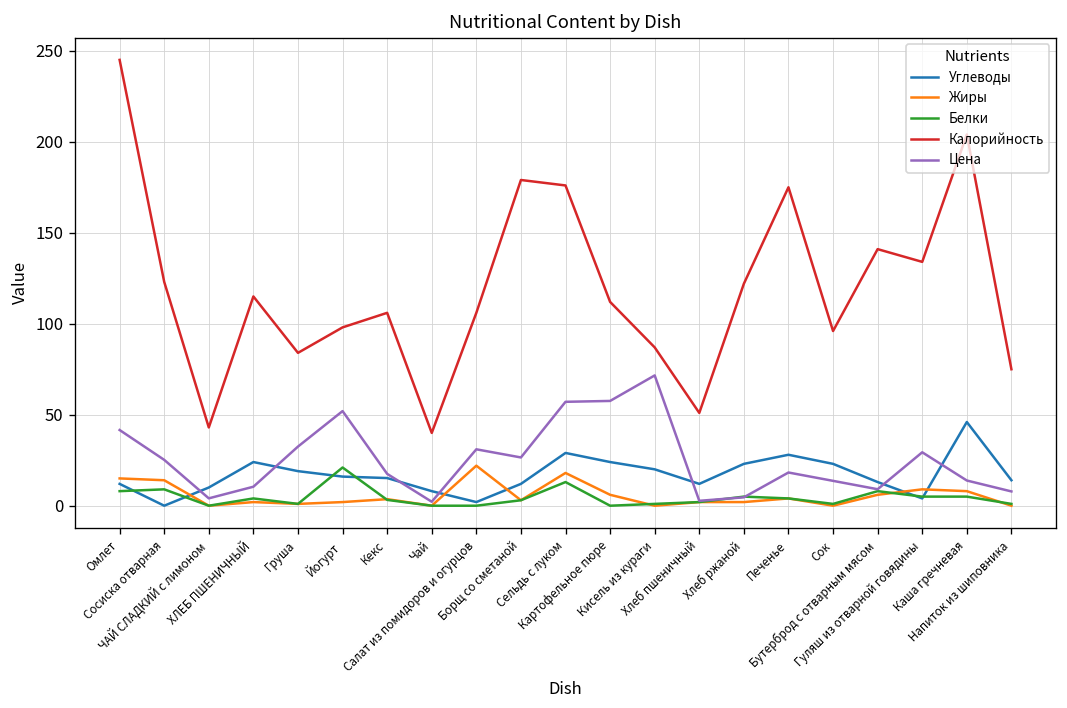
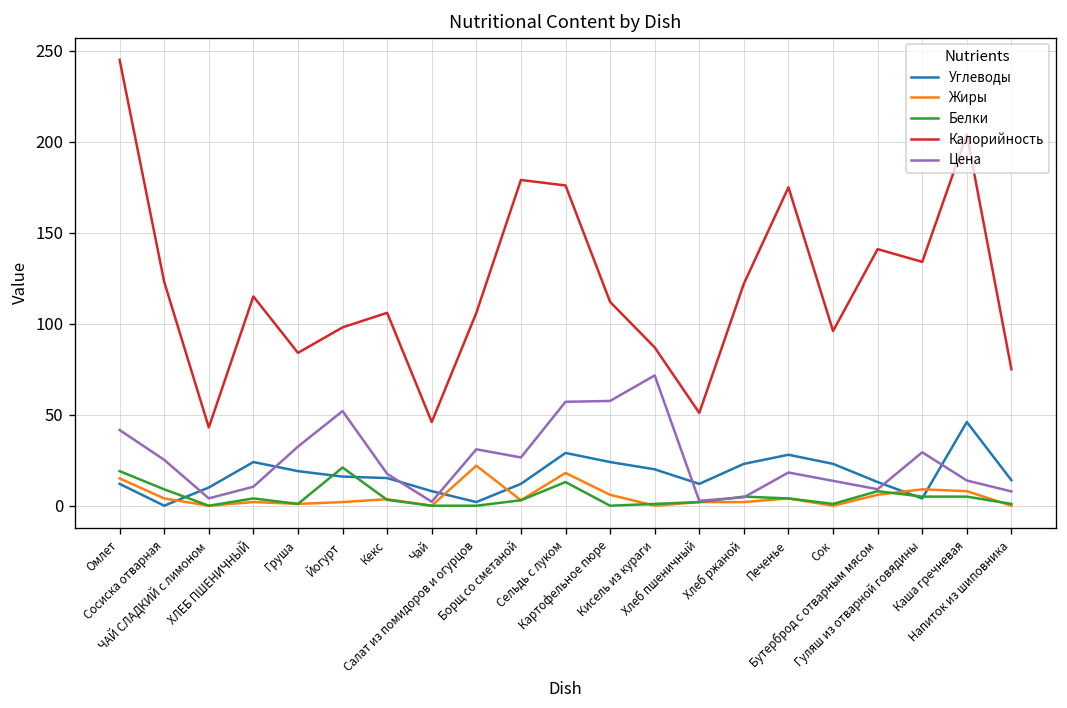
Белки, Омлет: 8 -> 19
Жиры, Сосиска отварная: 14 -> 4
Калорийность, Чай: 40 -> 46
